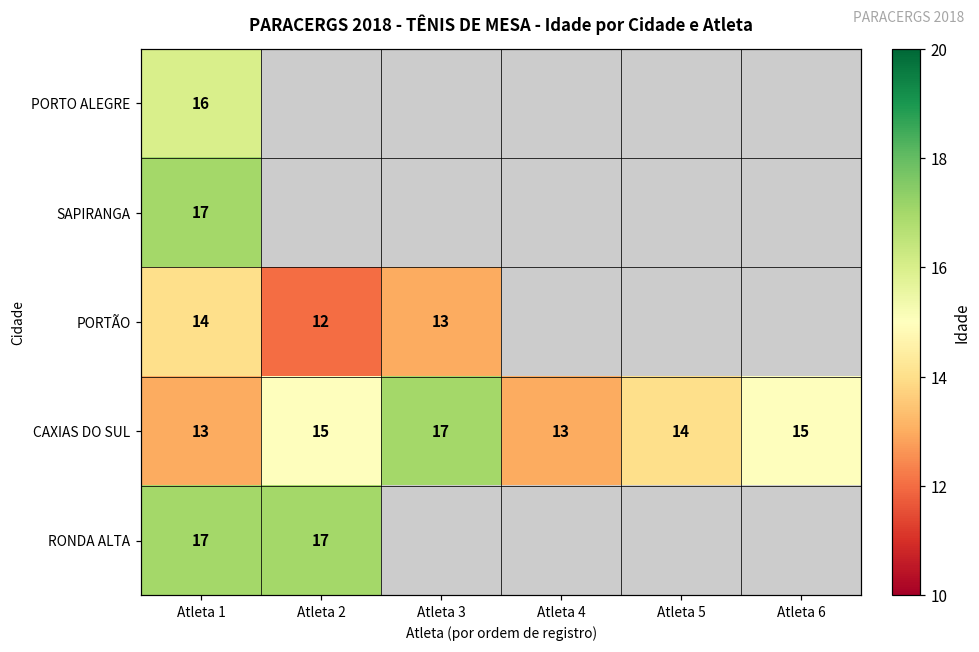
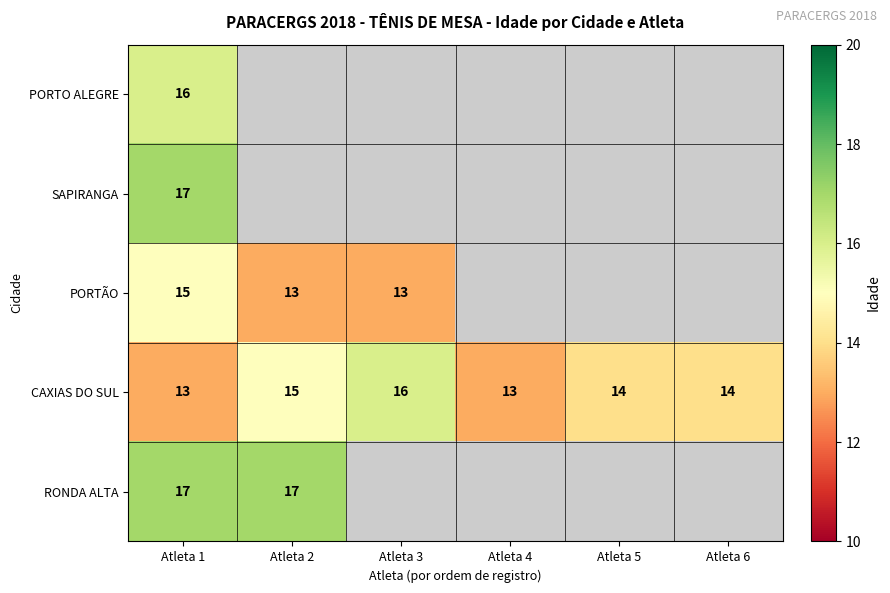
PORTÃO, Atleta 1: 14 -> 15
PORTÃO, Atleta 2: 12 -> 13
CAXIAS DO SUL, Atleta 3: 17 -> 16
CAXIAS DO SUL, Atleta 6: 15 -> 14
